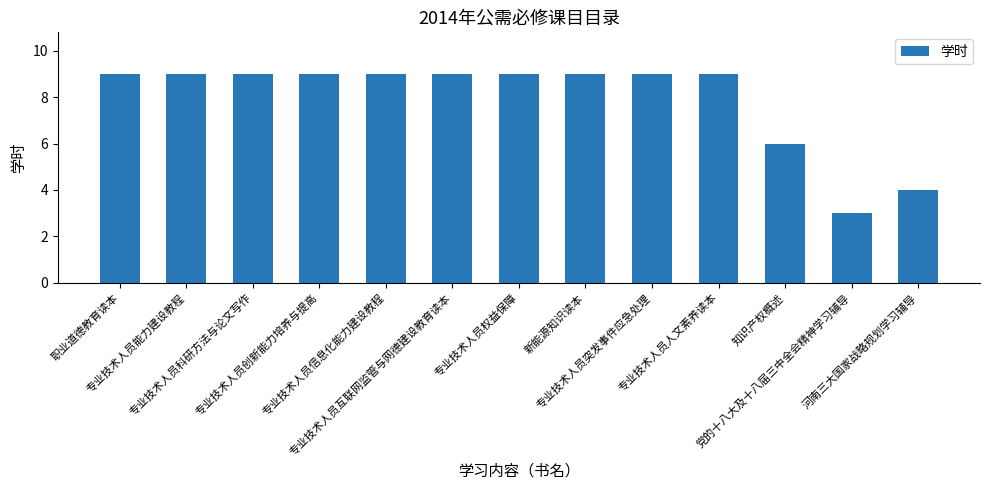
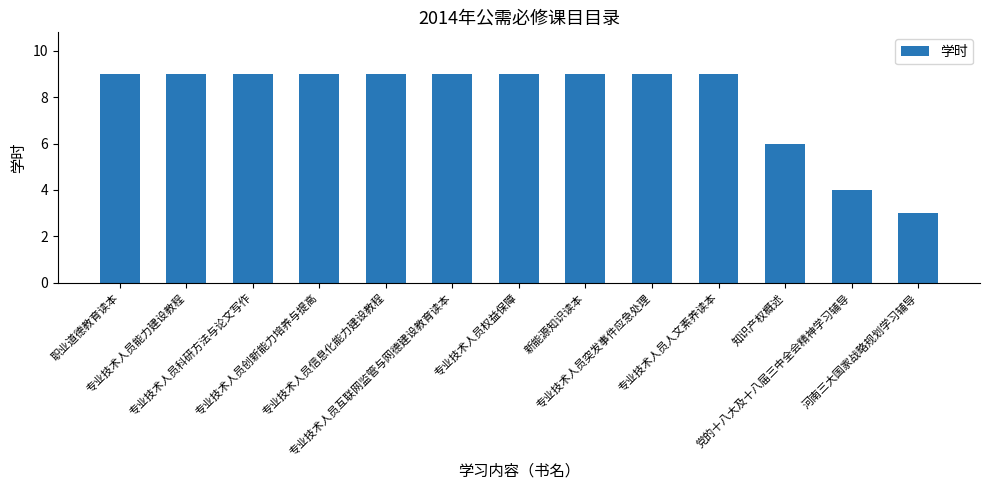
党的十八大及十八届三中全会精神学习辅导: 3 -> 4
河南三大国家战略规划学习辅导: 4 -> 3
